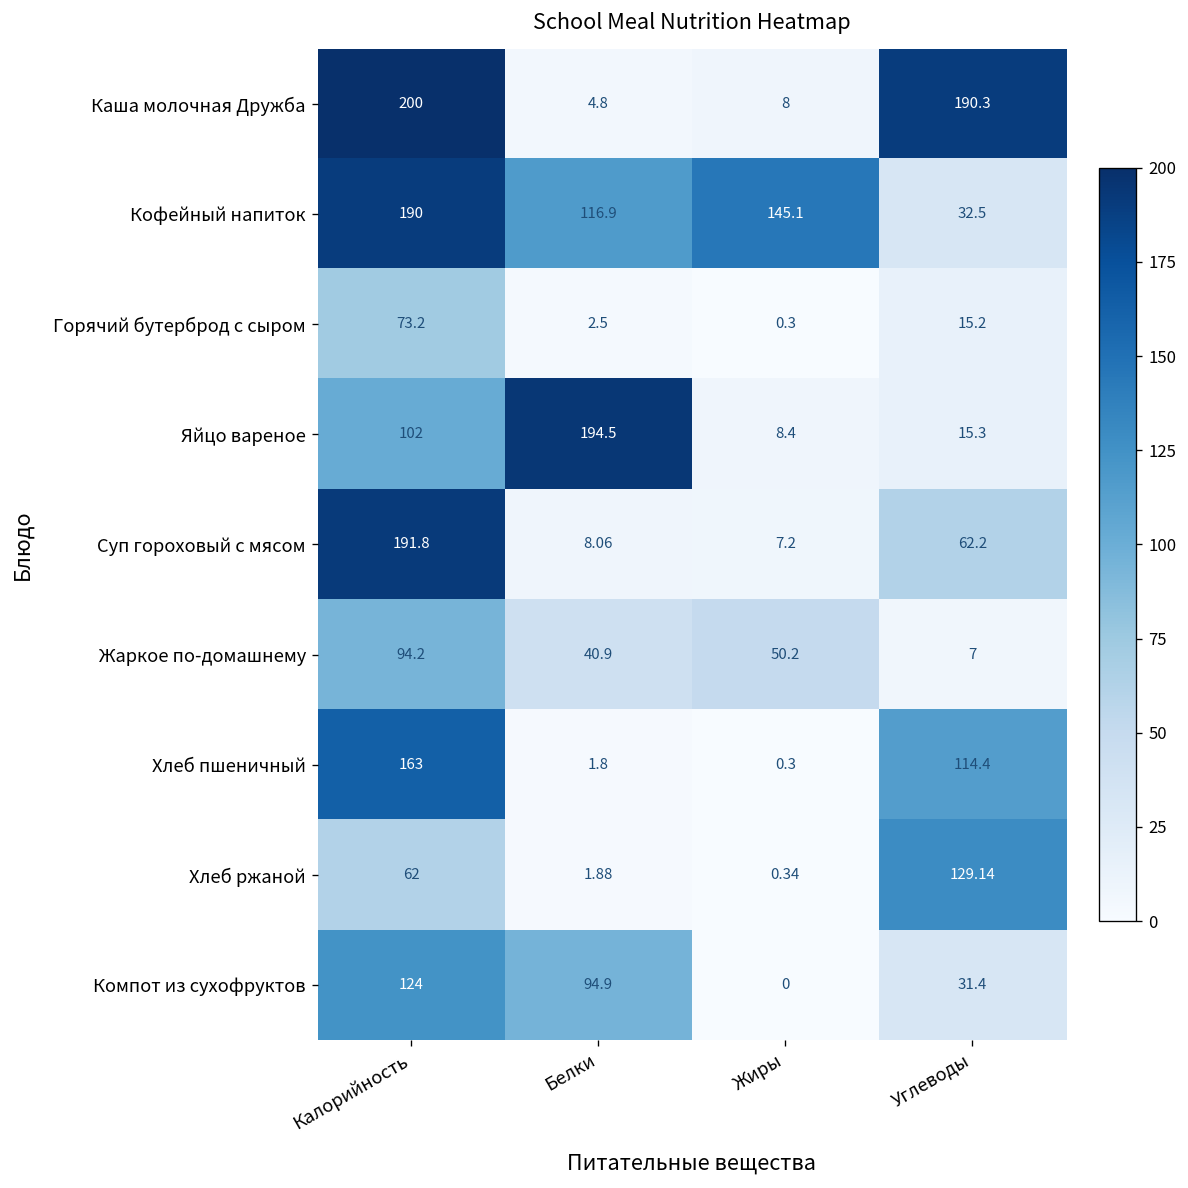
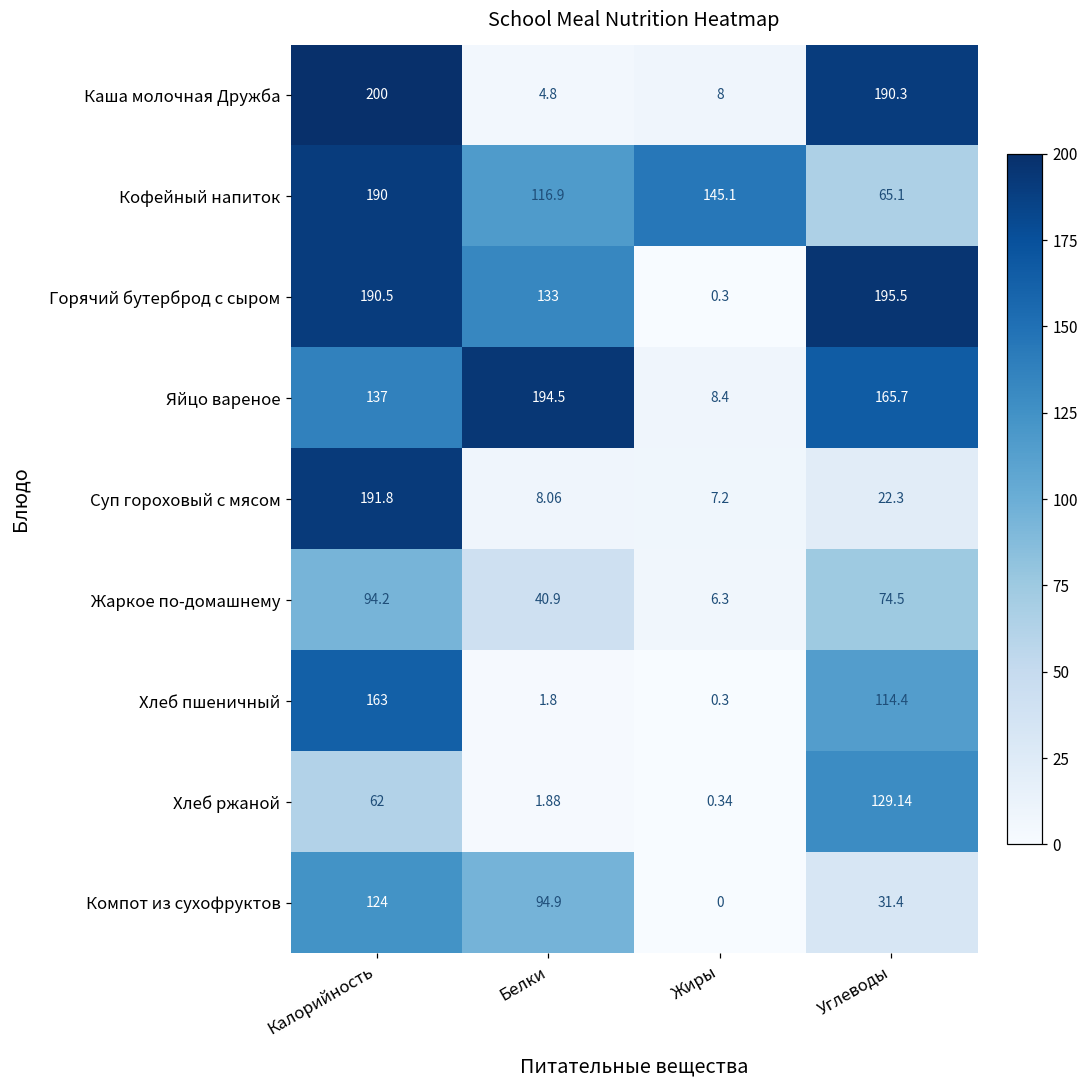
Кофейный напиток, Углеводы: 32.5 -> 65.1
Горячий бутерброд с сыром, Калорийность: 73.2 -> 190.5
Горячий бутерброд с сыром, Белки: 2.5 -> 133
Горячий бутерброд с сыром, Углеводы: 15.2 -> 195.5
Яйцо вареное, Калорийность: 102 -> 137
Яйцо вареное, Углеводы: 15.3 -> 165.7
Суп гороховый с мясом, Углеводы: 62.2 -> 22.3
Жаркое по-домашнему, Жиры: 50.2 -> 6.3
Жаркое по-домашнему, Углеводы: 7 -> 74.5
